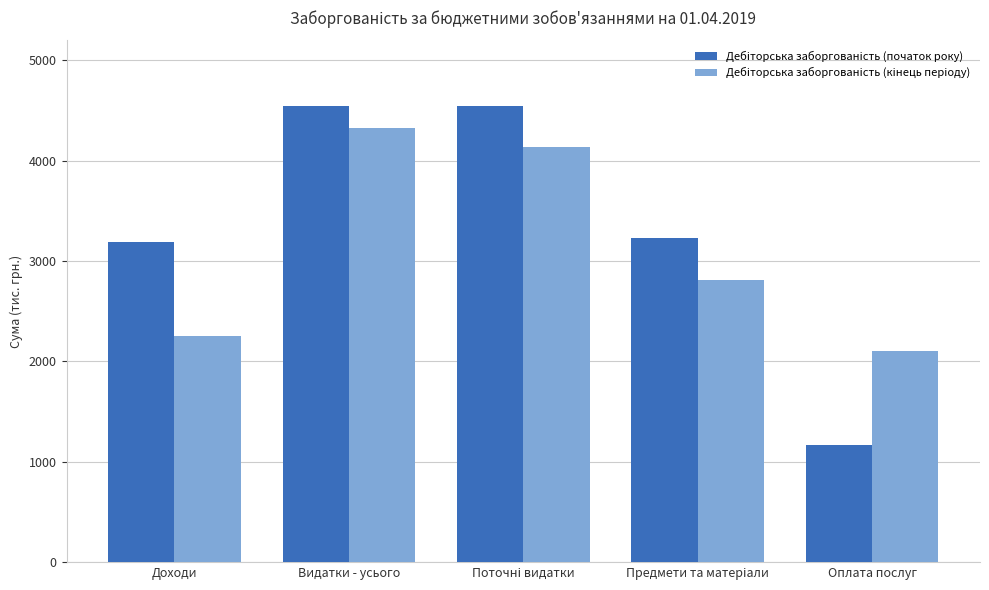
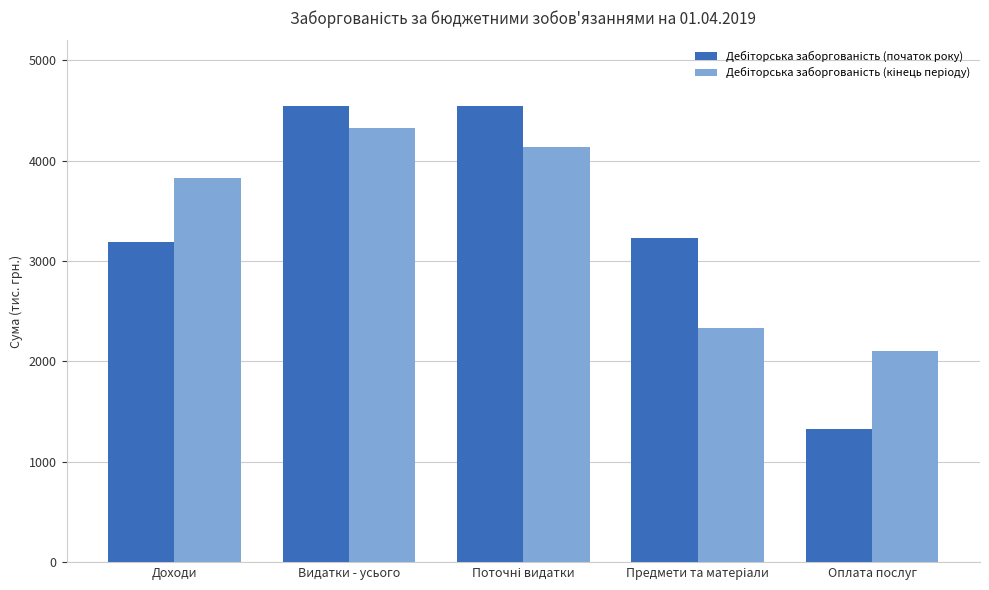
Дебіторська заборгованість (кінець періоду), Доходи: 2250 -> 3830
Дебіторська заборгованість (кінець періоду), Предмети та матеріали: 2810 -> 2340
Дебіторська заборгованість (початок року), Оплата послуг: 1170 -> 1320
